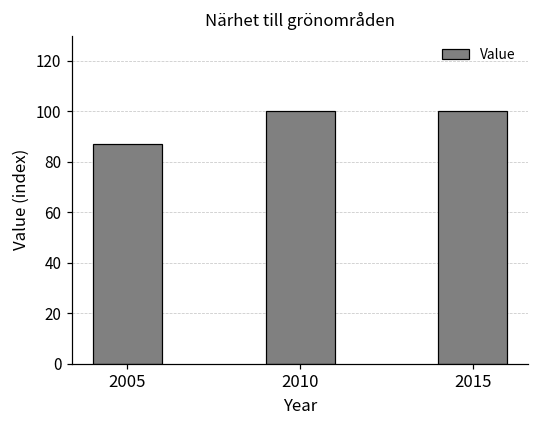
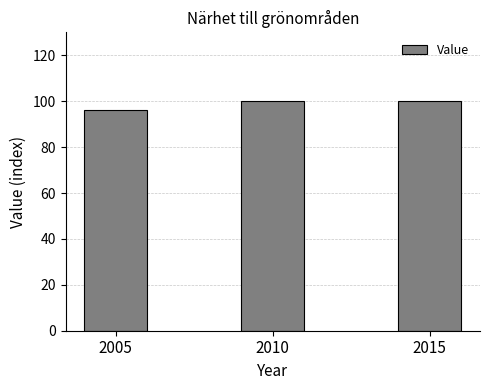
2005: 87 -> 96
